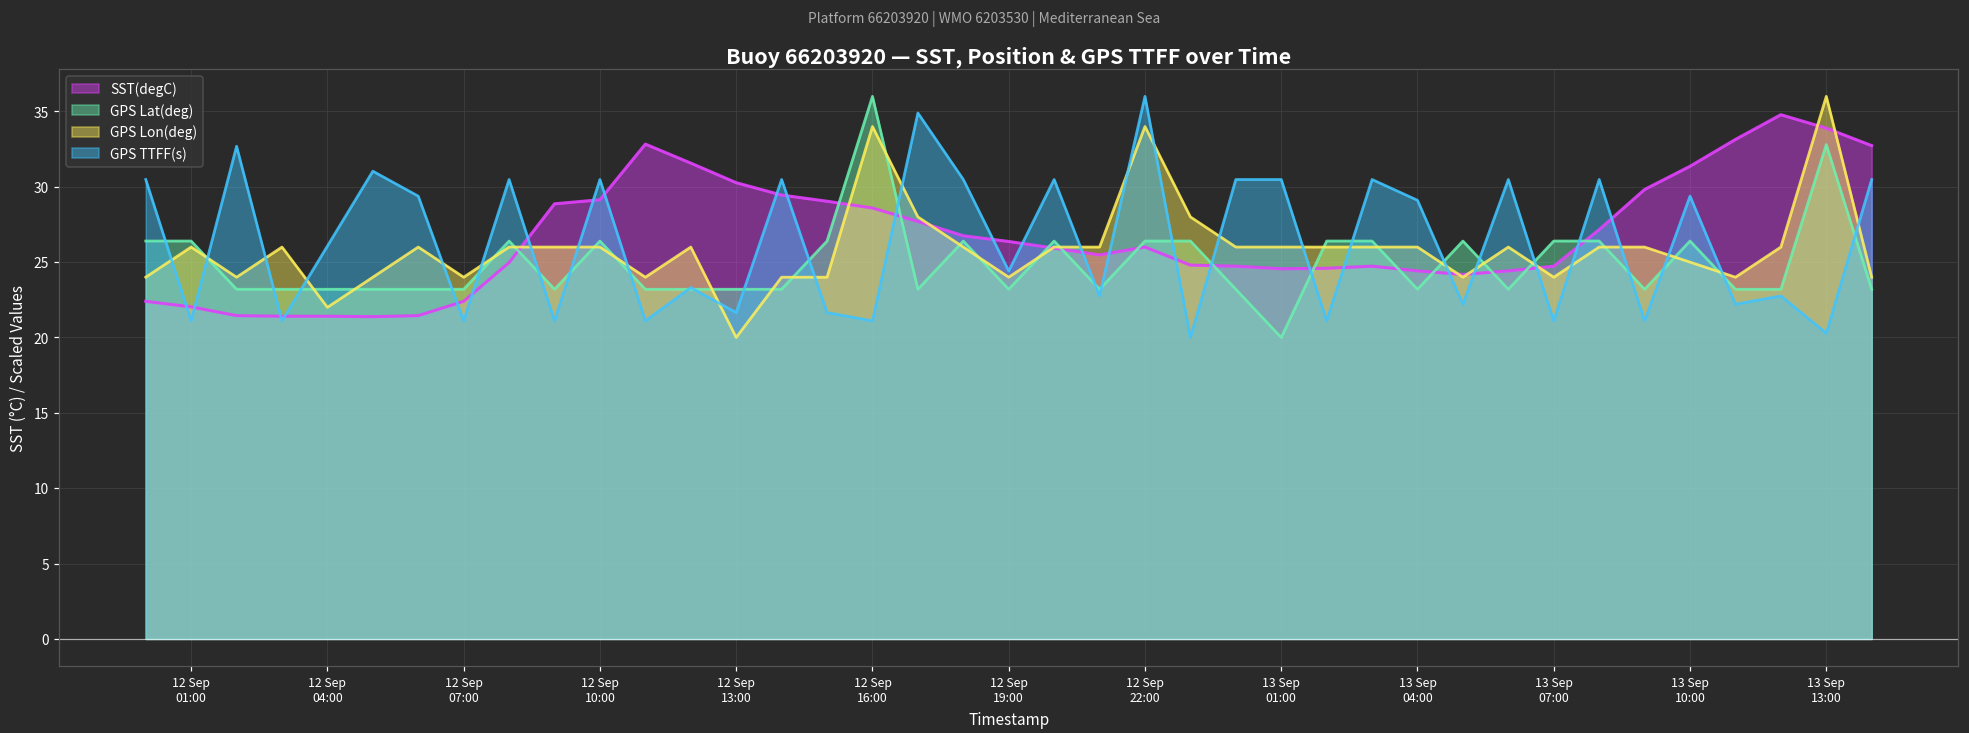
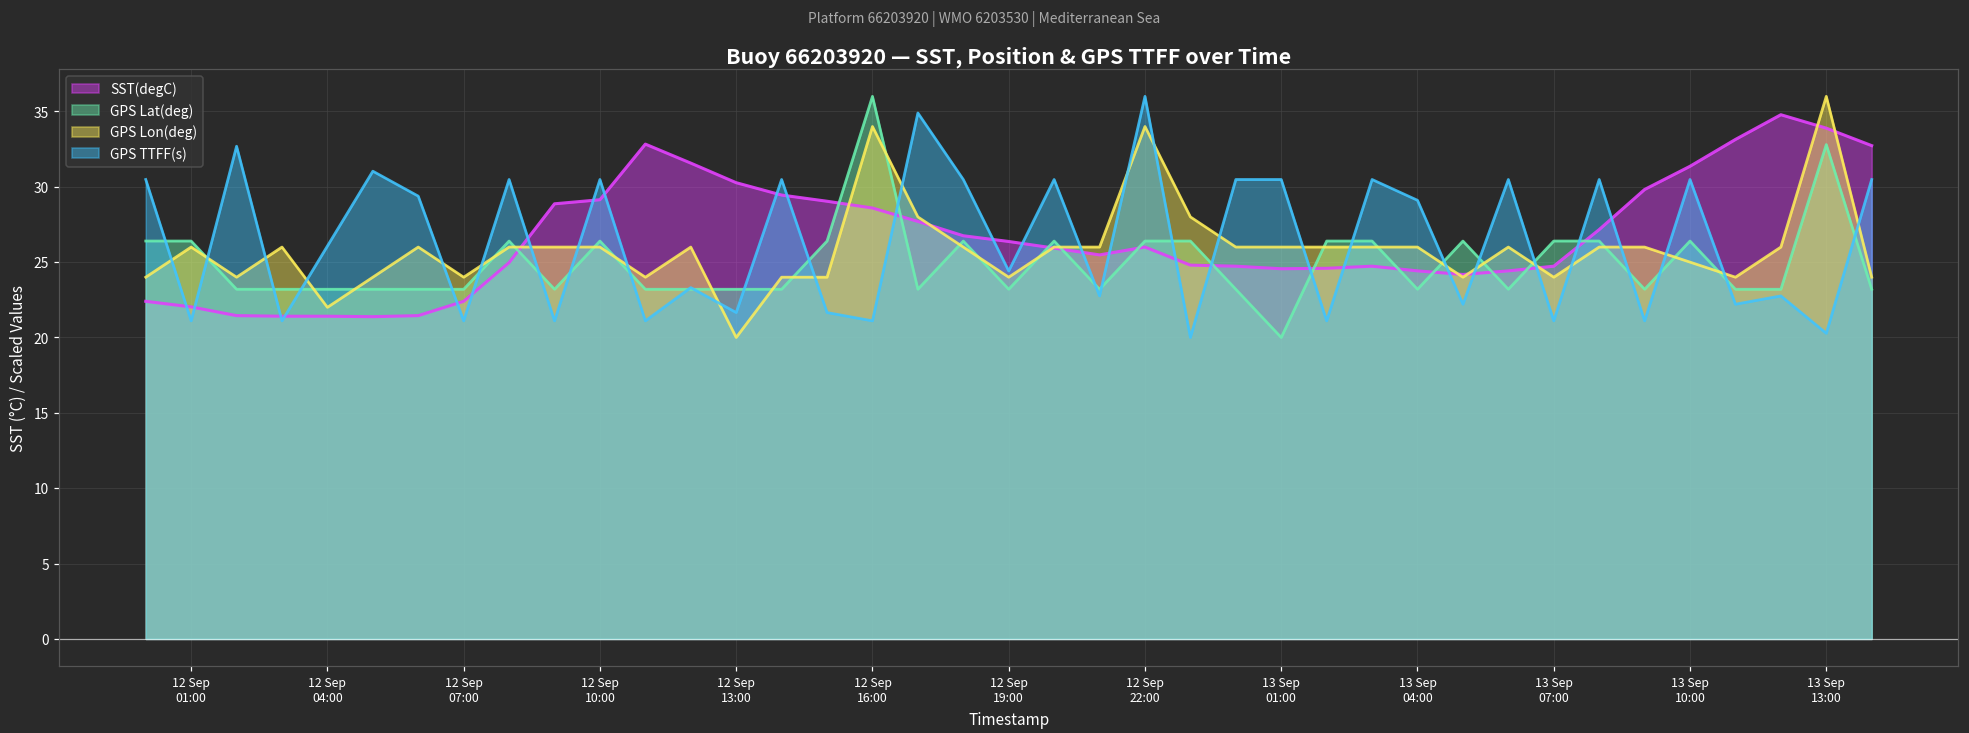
GPS TTFF(s), 13 Sep 10:00: 29.4 -> 30.5
